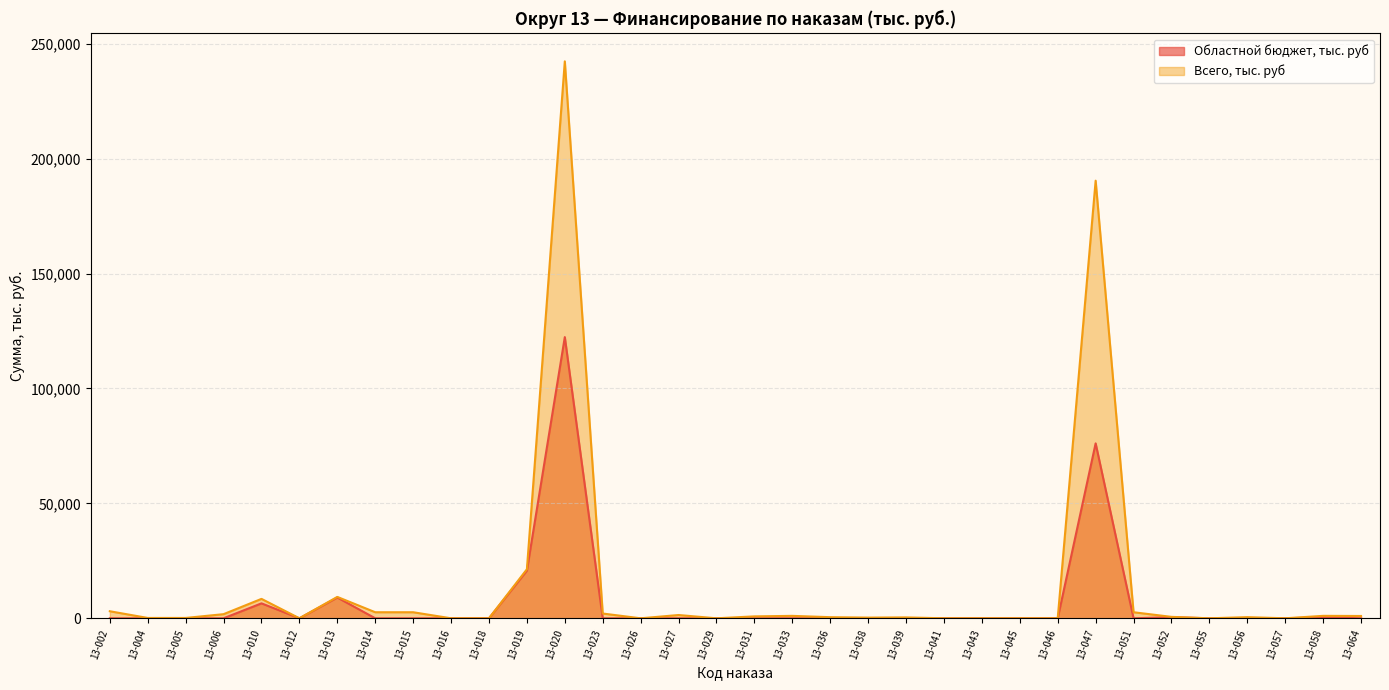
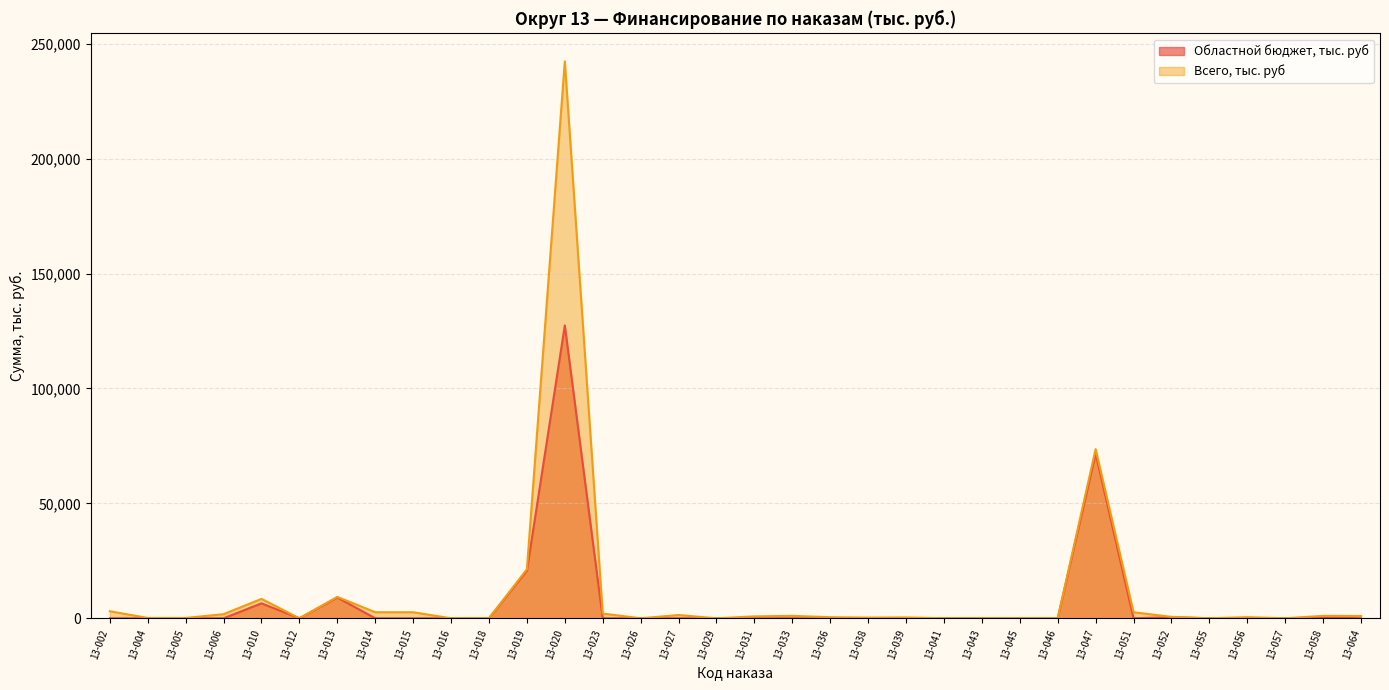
Областной бюджет, тыс. руб, 13-020: 122,000 -> 127,000
Областной бюджет, тыс. руб, 13-047: 76,000 -> 72,000
Всего, тыс. руб, 13-047: 190,000 -> 74,000
